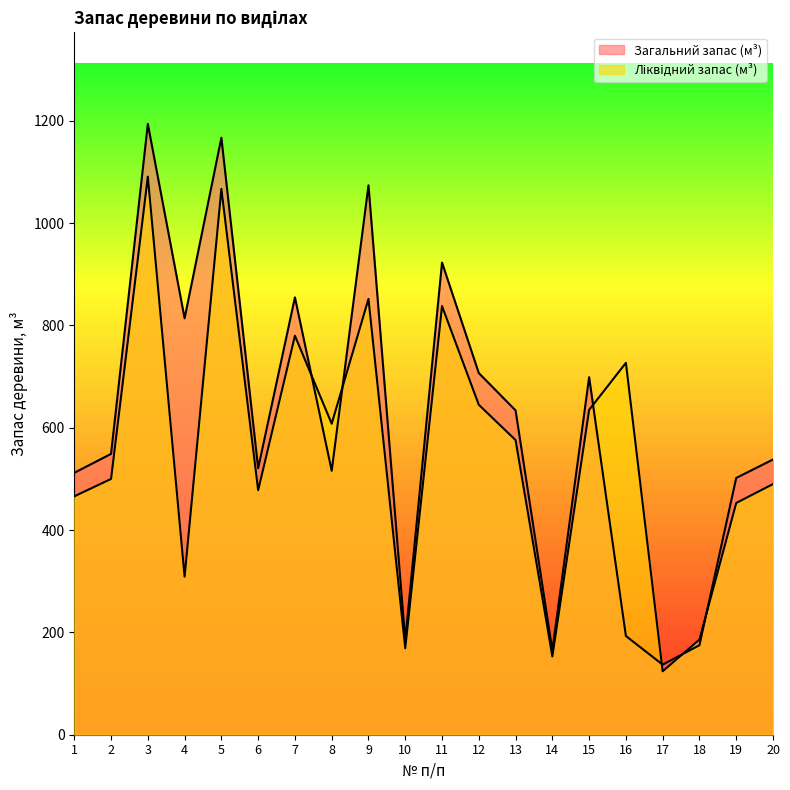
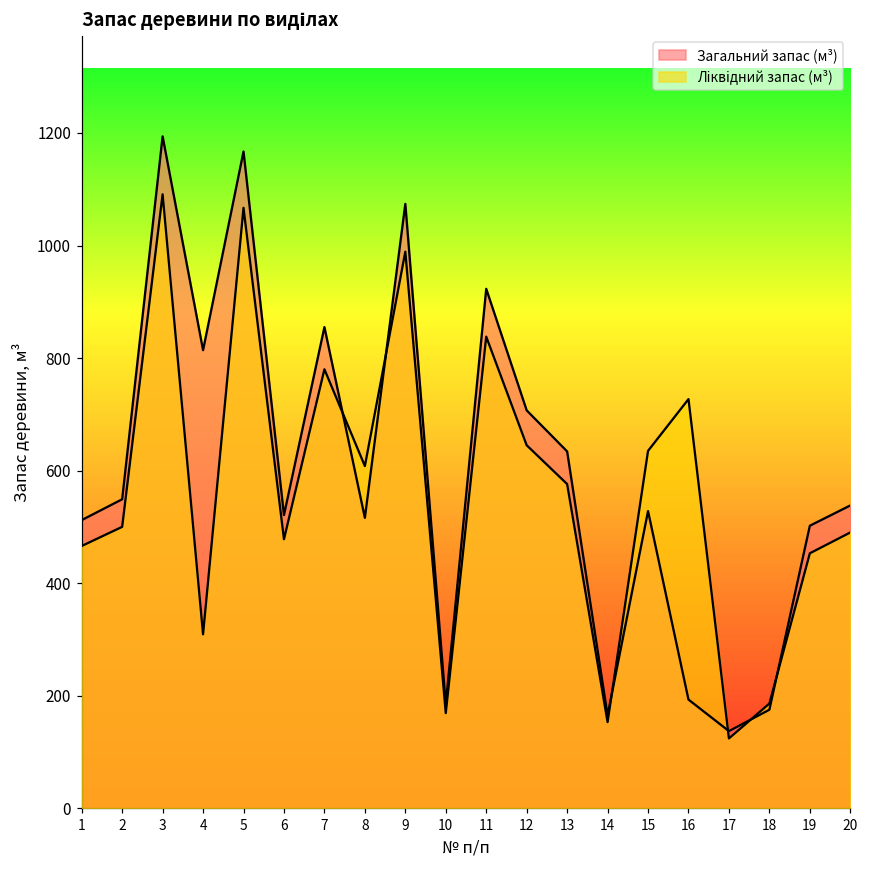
Ліквідний запас (м³), 9: 850 -> 990
Загальний запас (м³), 15: 700 -> 530
